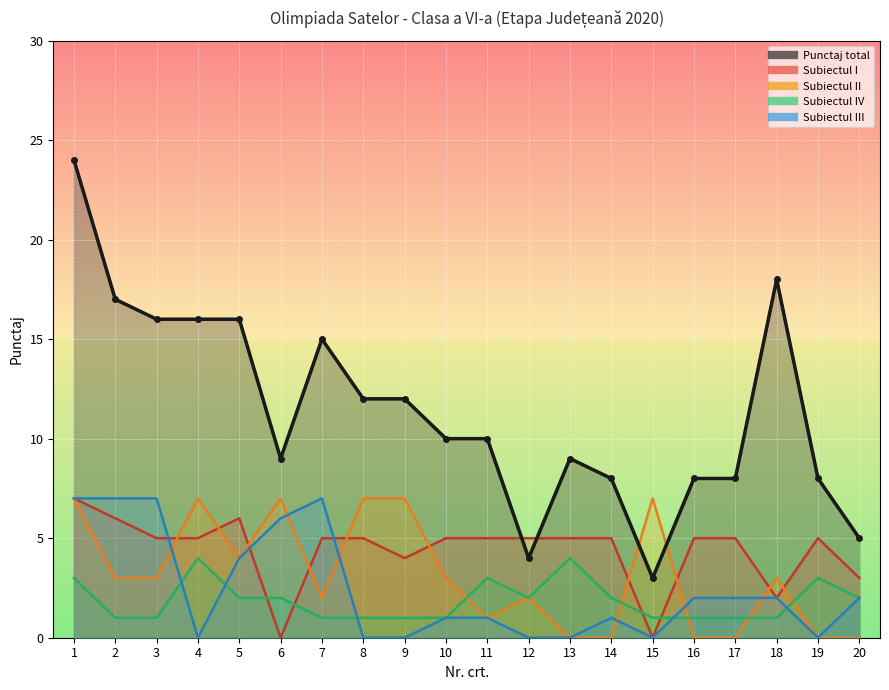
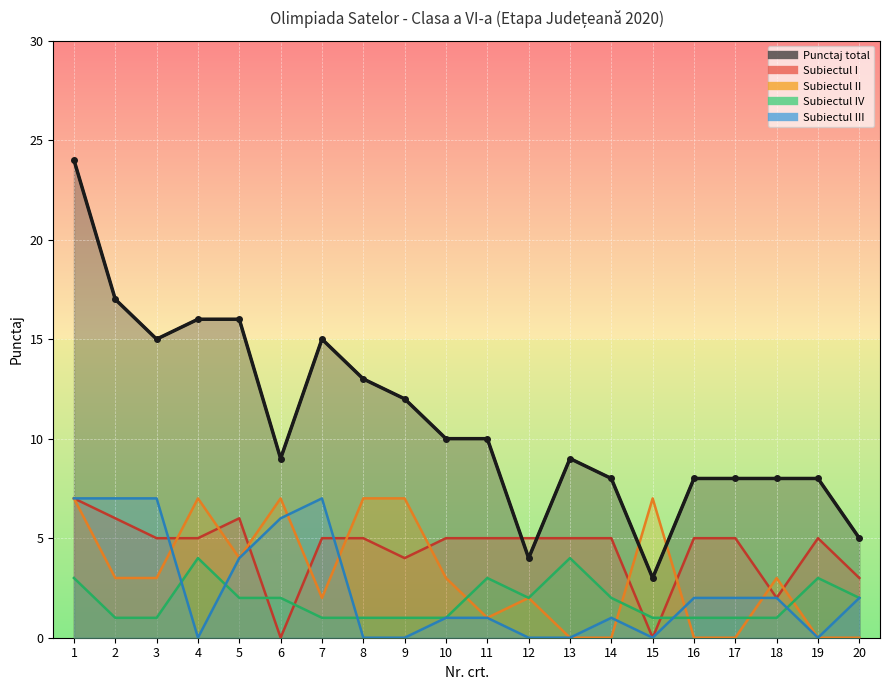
Punctaj total, 3: 16 -> 15
Punctaj total, 8: 12 -> 13
Punctaj total, 18: 18 -> 8
